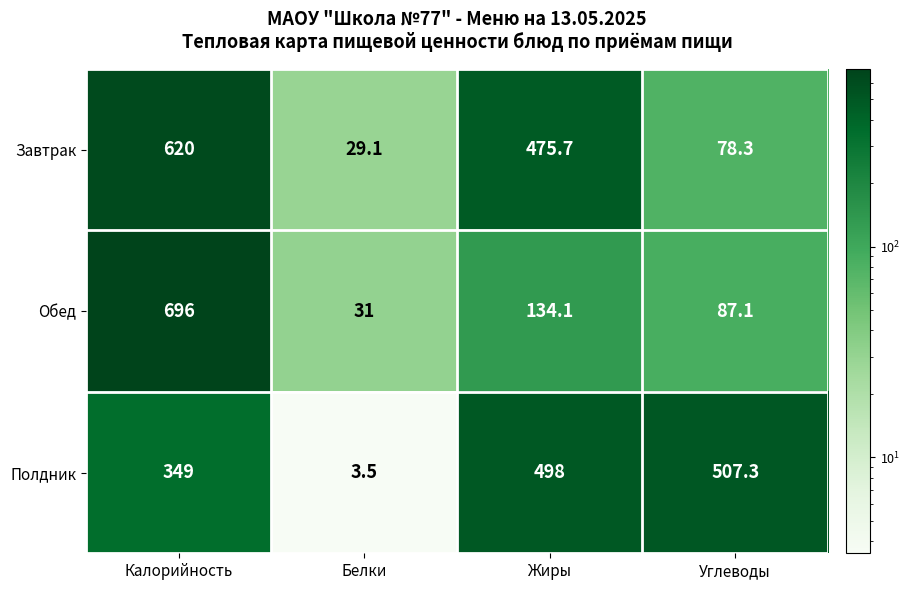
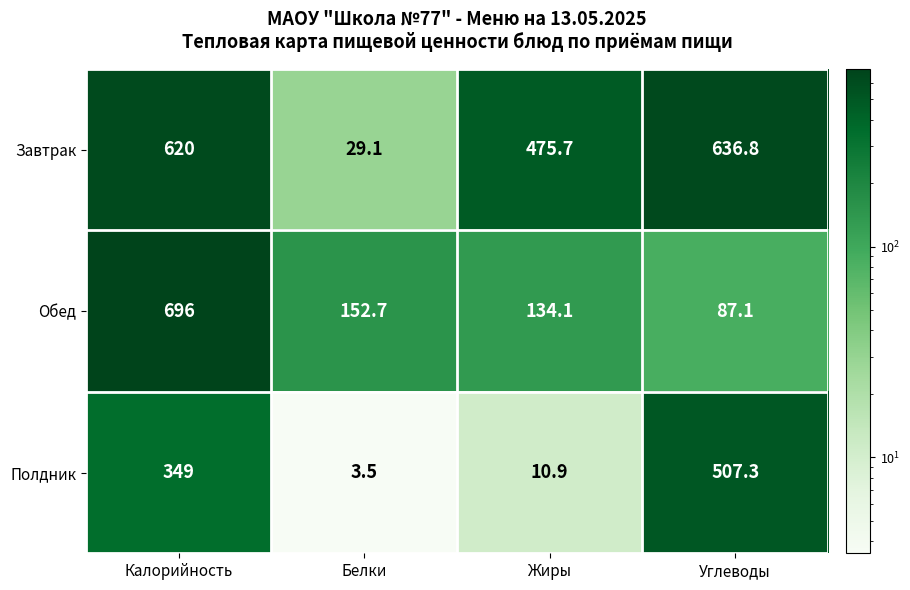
Завтрак, Углеводы: 78.3 -> 636.8
Обед, Белки: 31 -> 152.7
Полдник, Жиры: 498 -> 10.9
